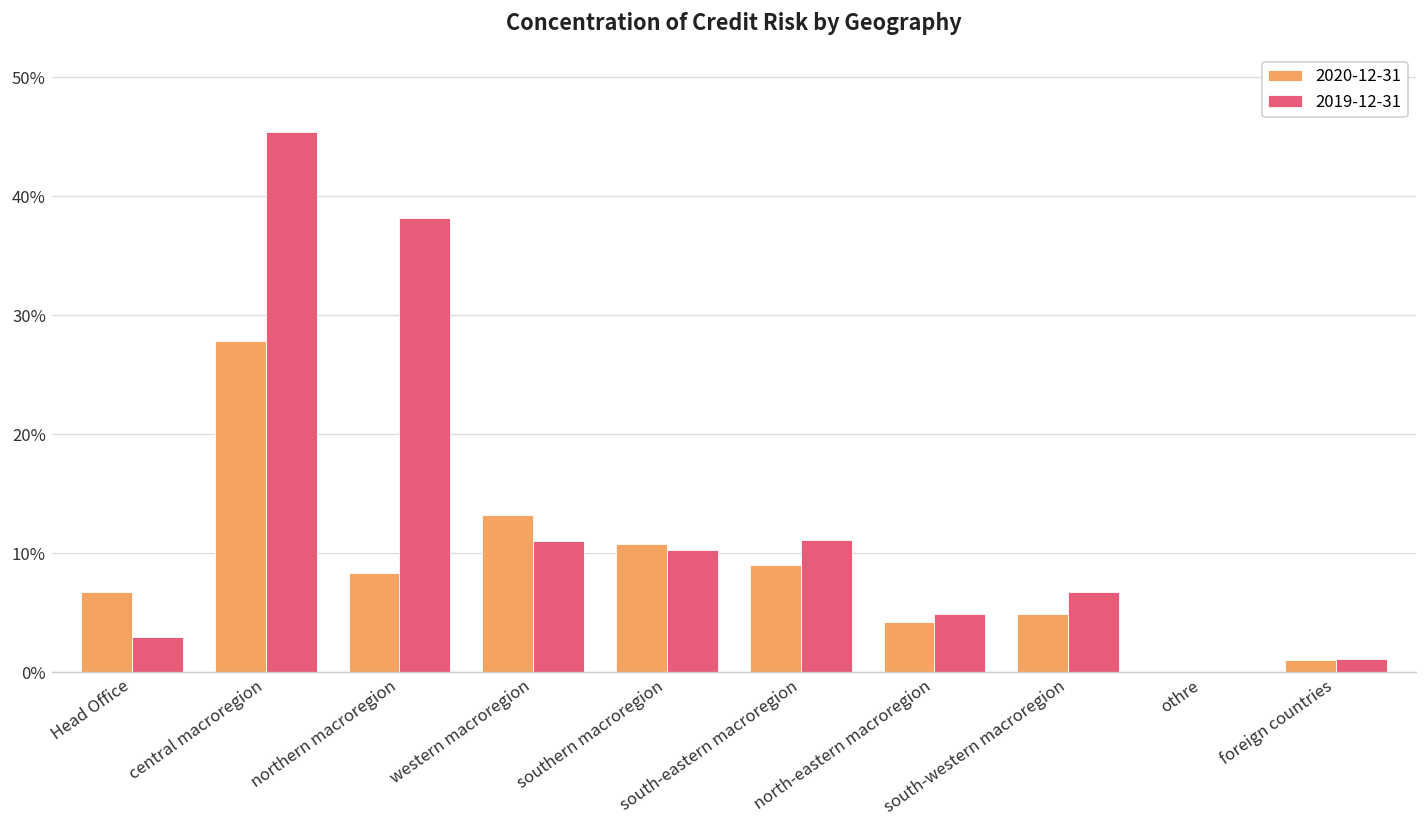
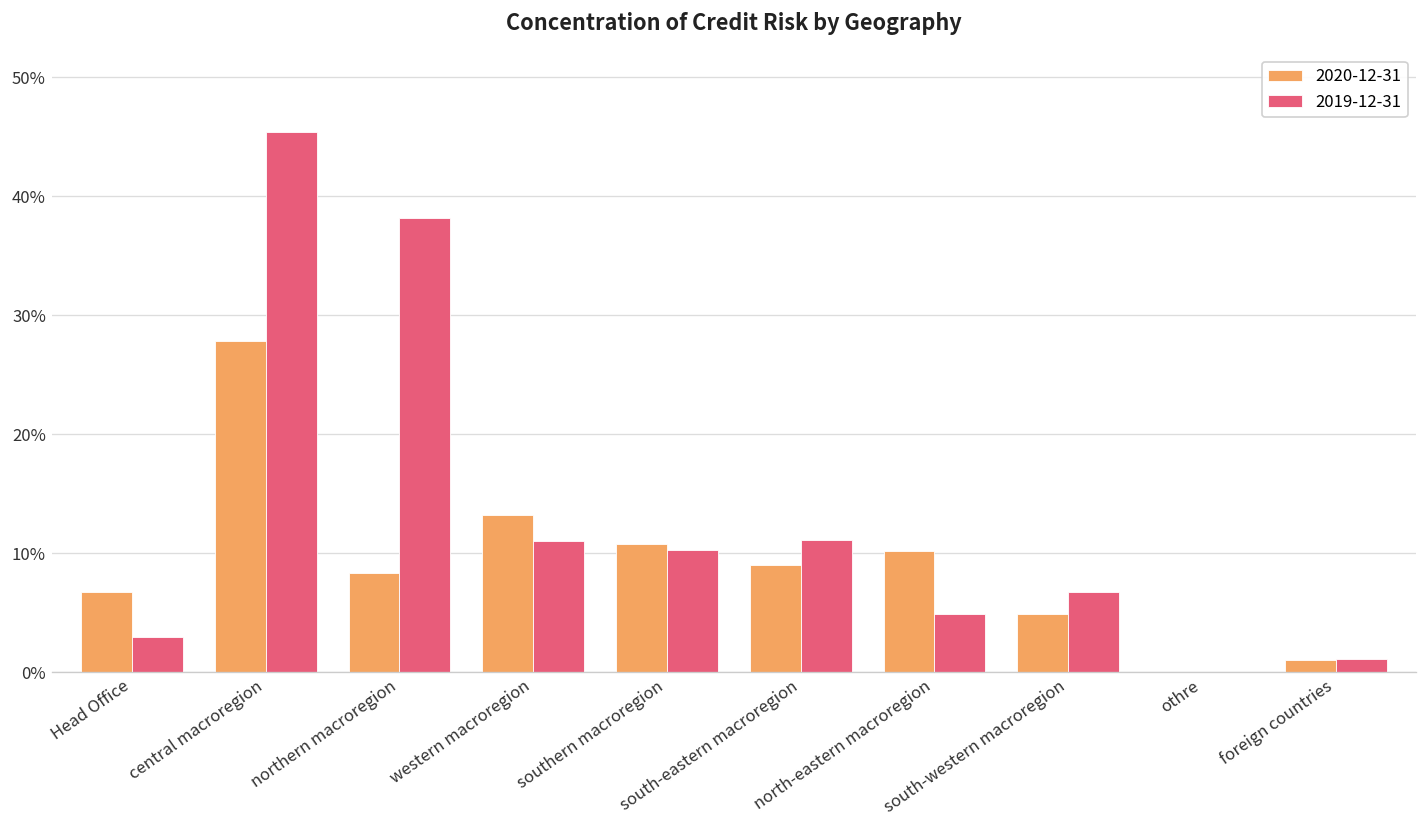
2020-12-31, north-eastern macroregion: 4% -> 10%
